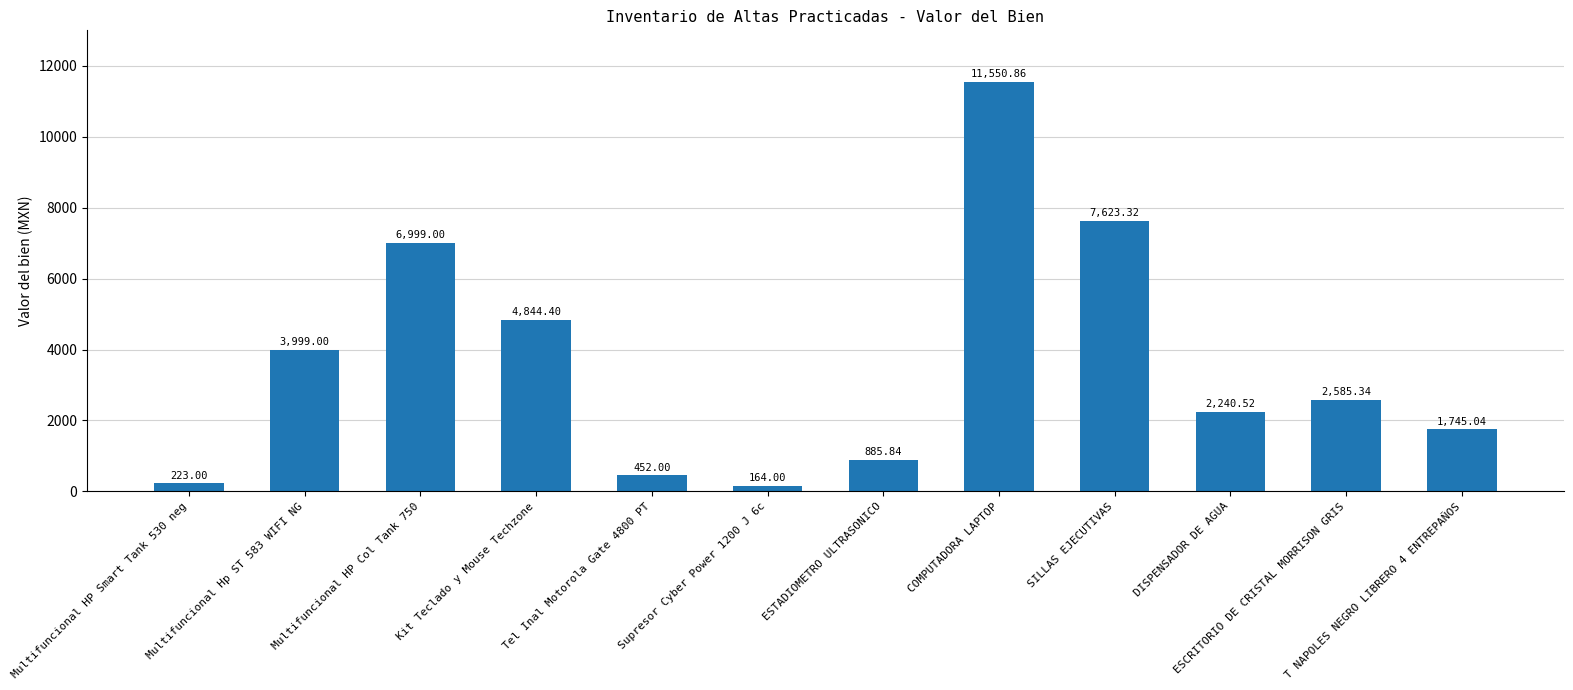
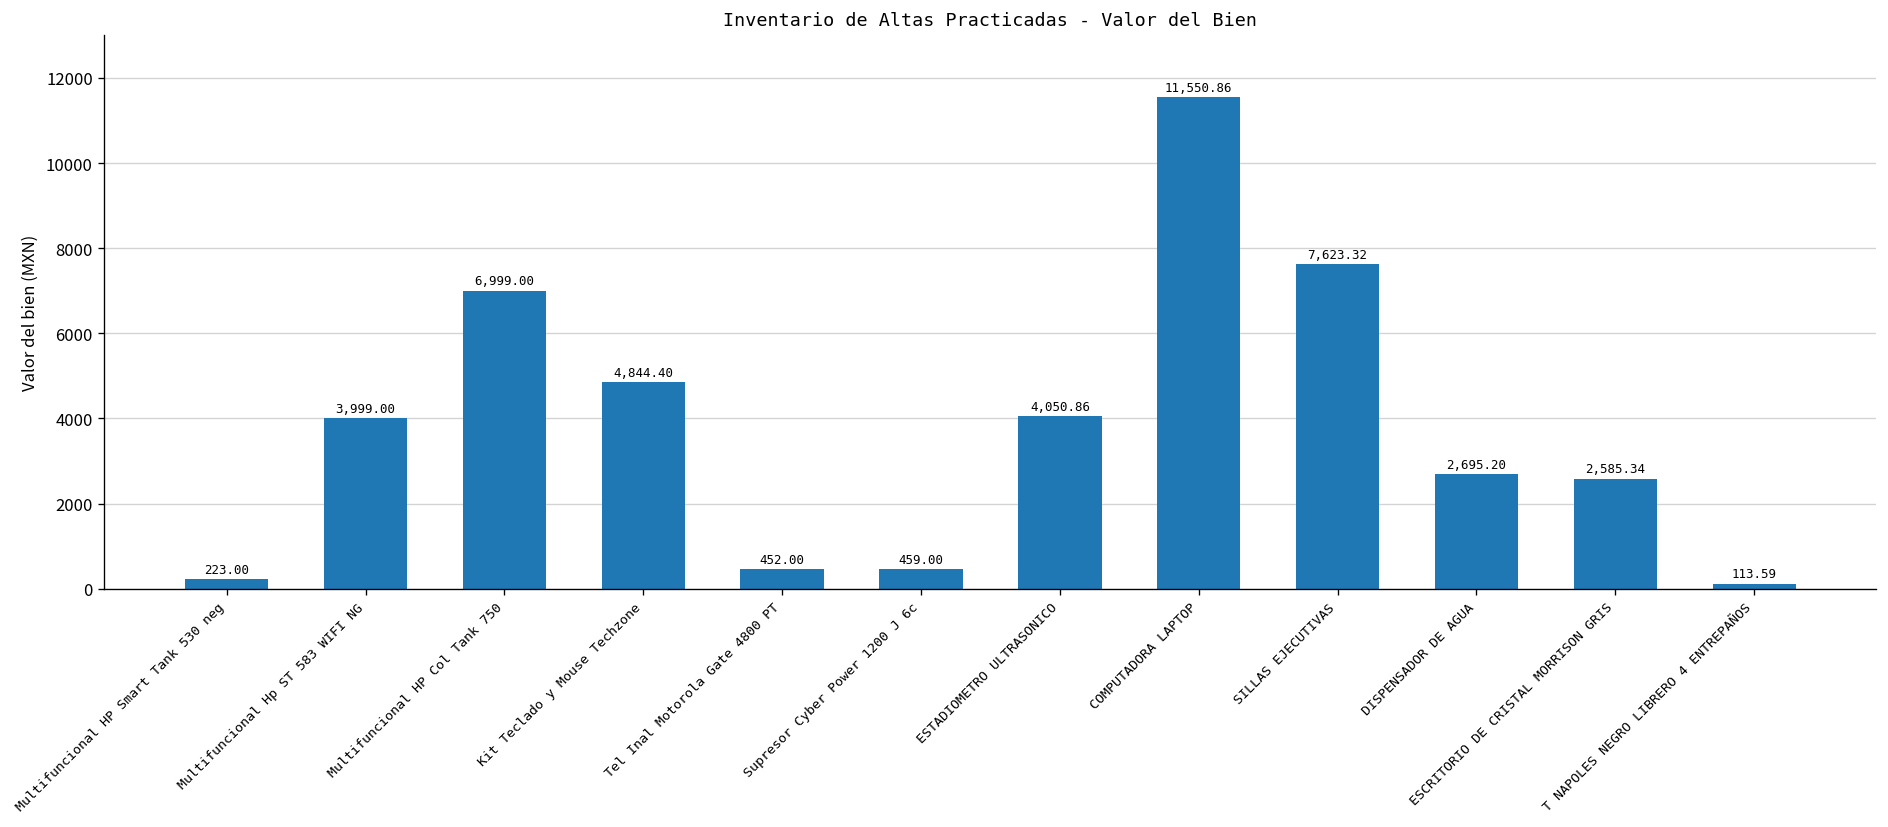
Supresor Cyber Power 1200 J 6c: 164.00 -> 459.00
ESTADIOMETRO ULTRASONICO: 885.84 -> 4,050.86
DISPENSADOR DE AGUA: 2,240.52 -> 2,695.20
T NAPOLES NEGRO LIBRERO 4 ENTREPAÑOS: 1,745.04 -> 113.59
